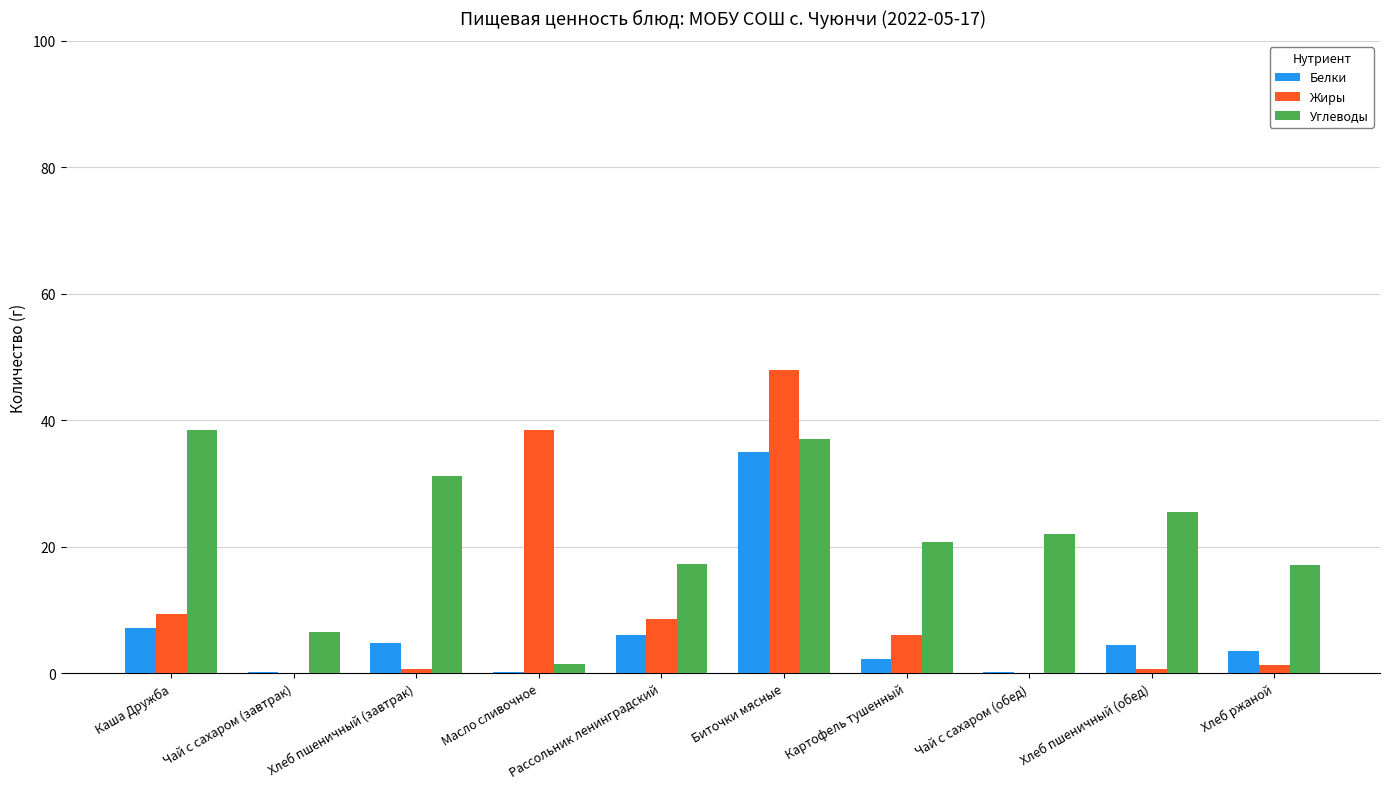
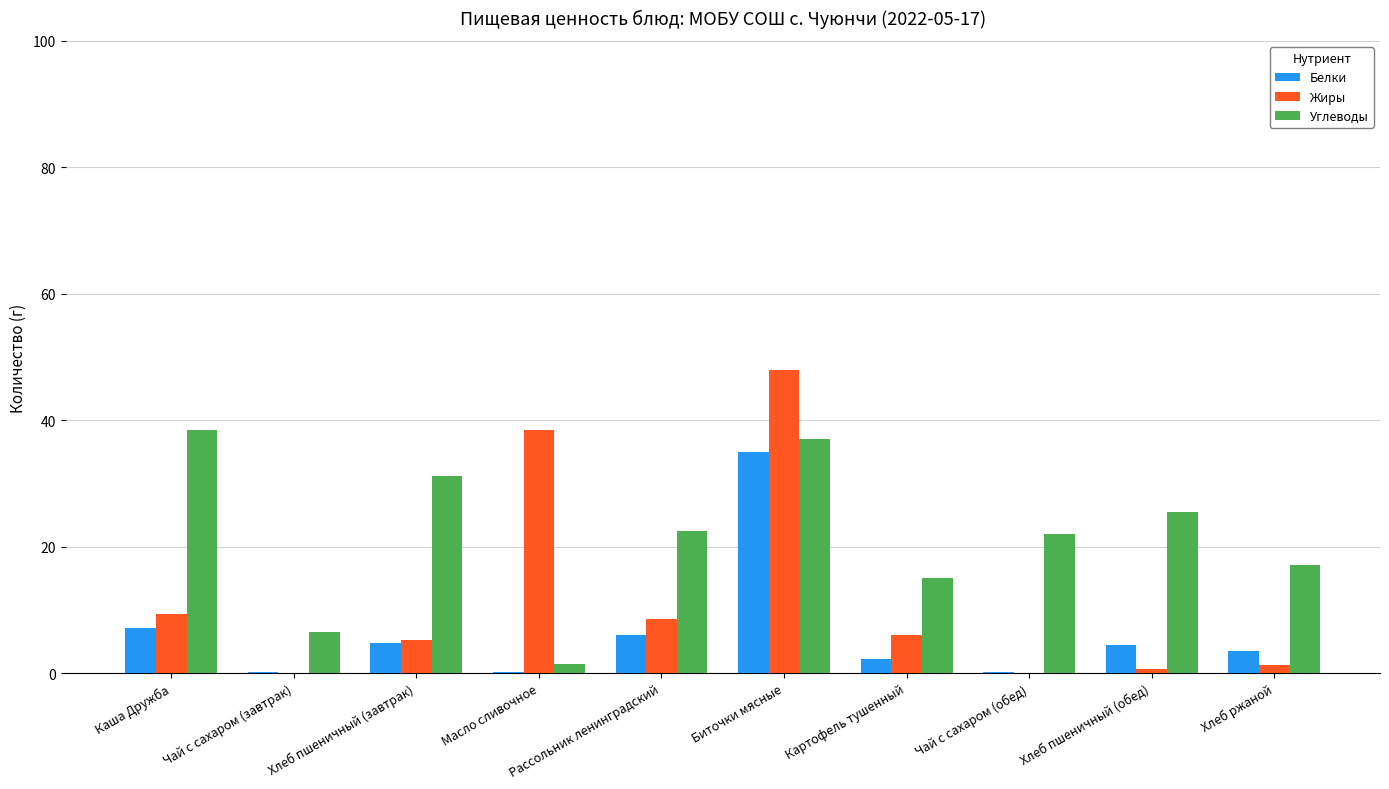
Жиры, Хлеб пшеничный (завтрак): 1 -> 5
Углеводы, Рассольник ленинградский: 17 -> 22
Углеводы, Картофель тушенный: 21 -> 15
